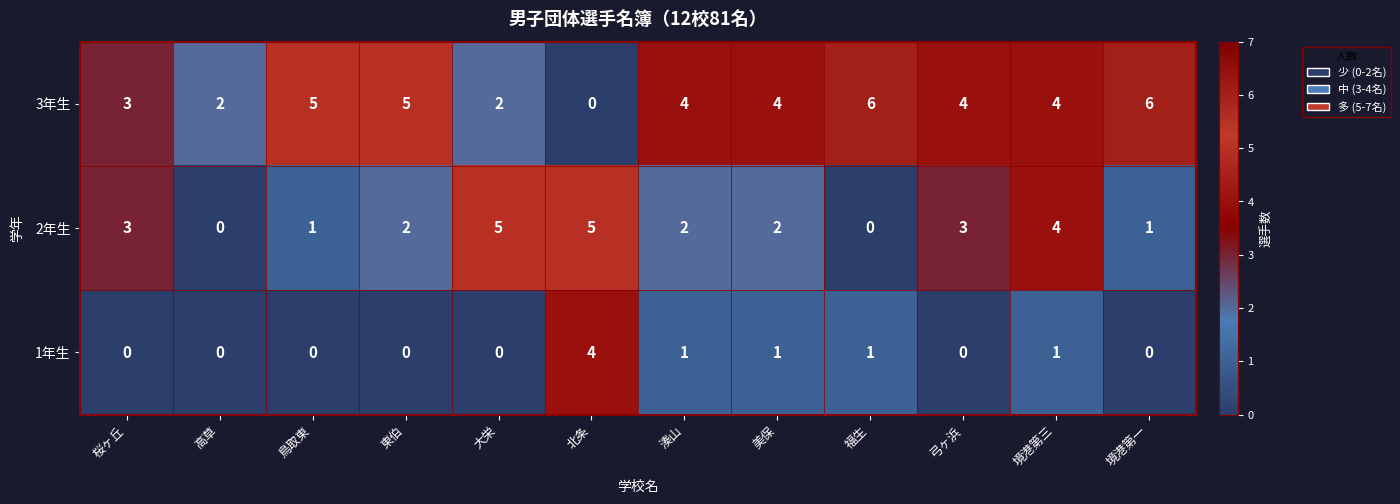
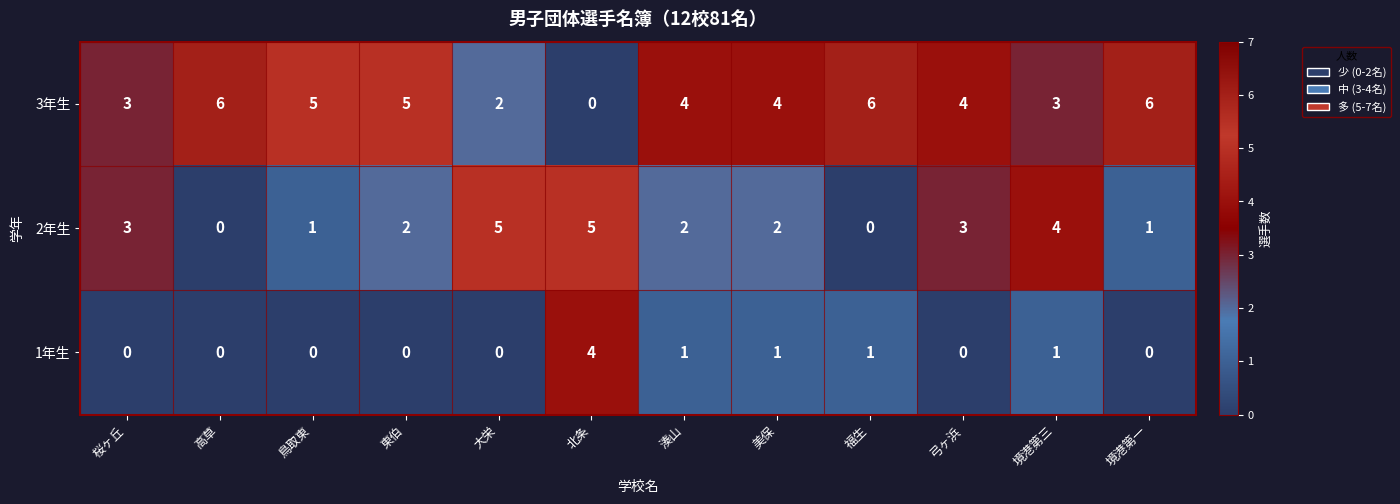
3年生, 高草: 2 -> 6
3年生, 境港第三: 4 -> 3
